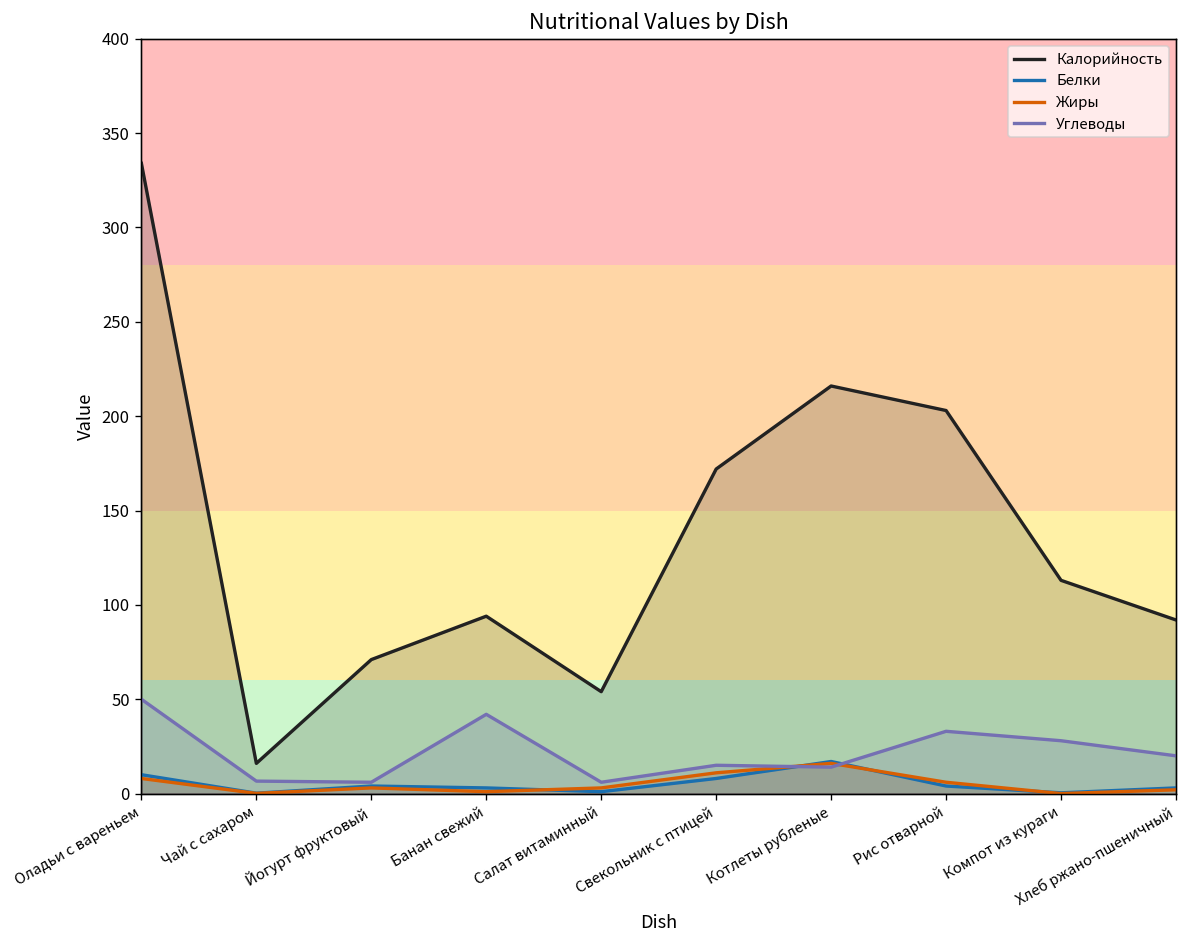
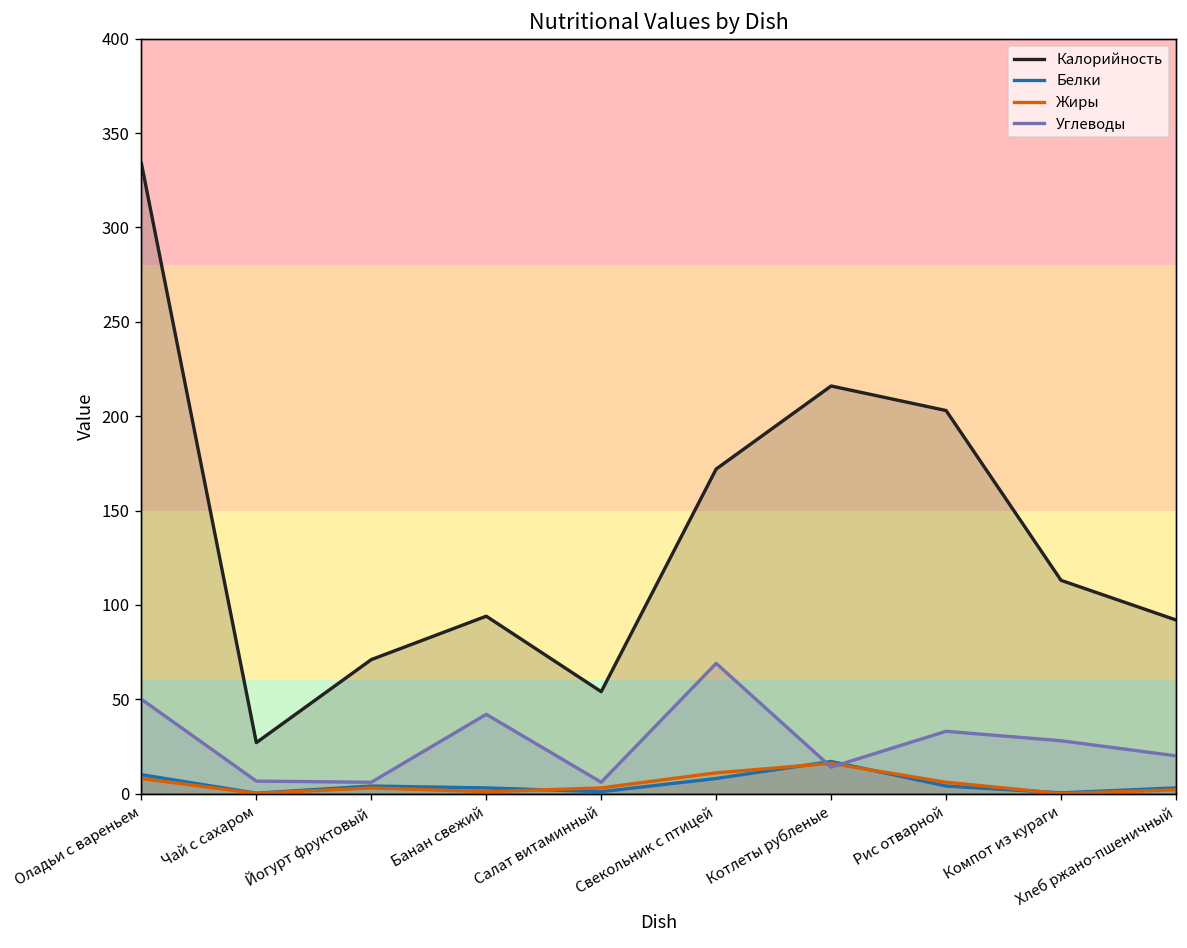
Калорийность, Чай с сахаром: 16 -> 27
Углеводы, Свекольник с птицей: 15 -> 69
